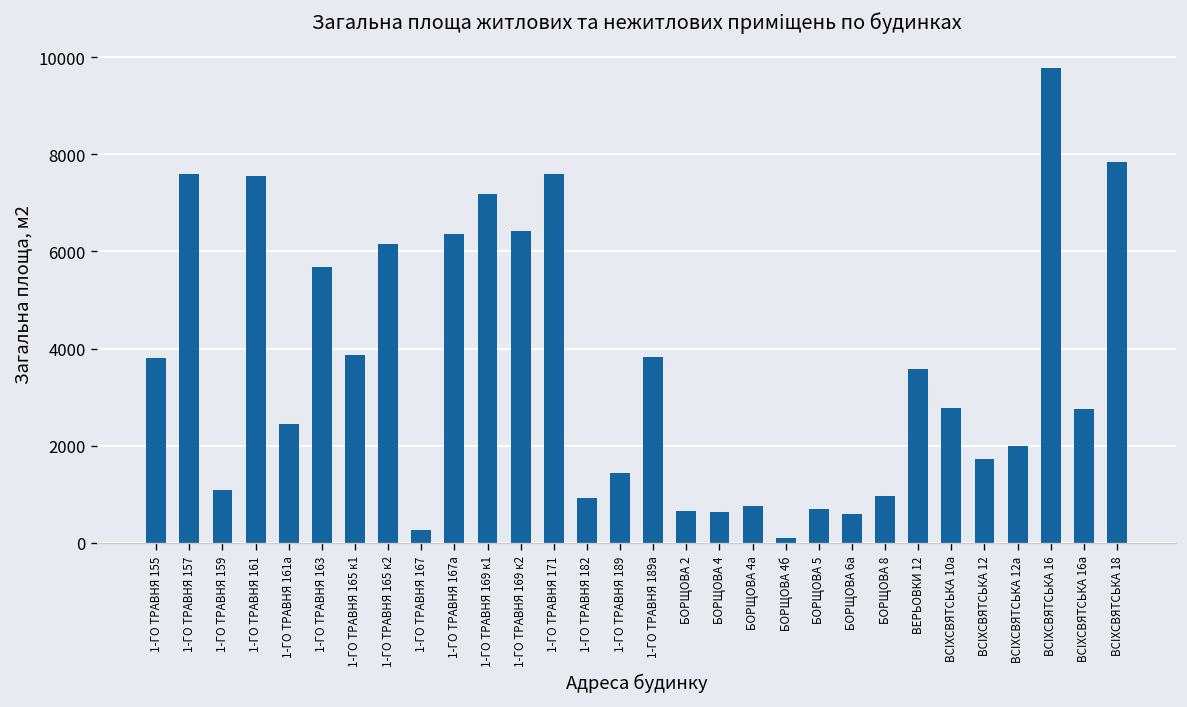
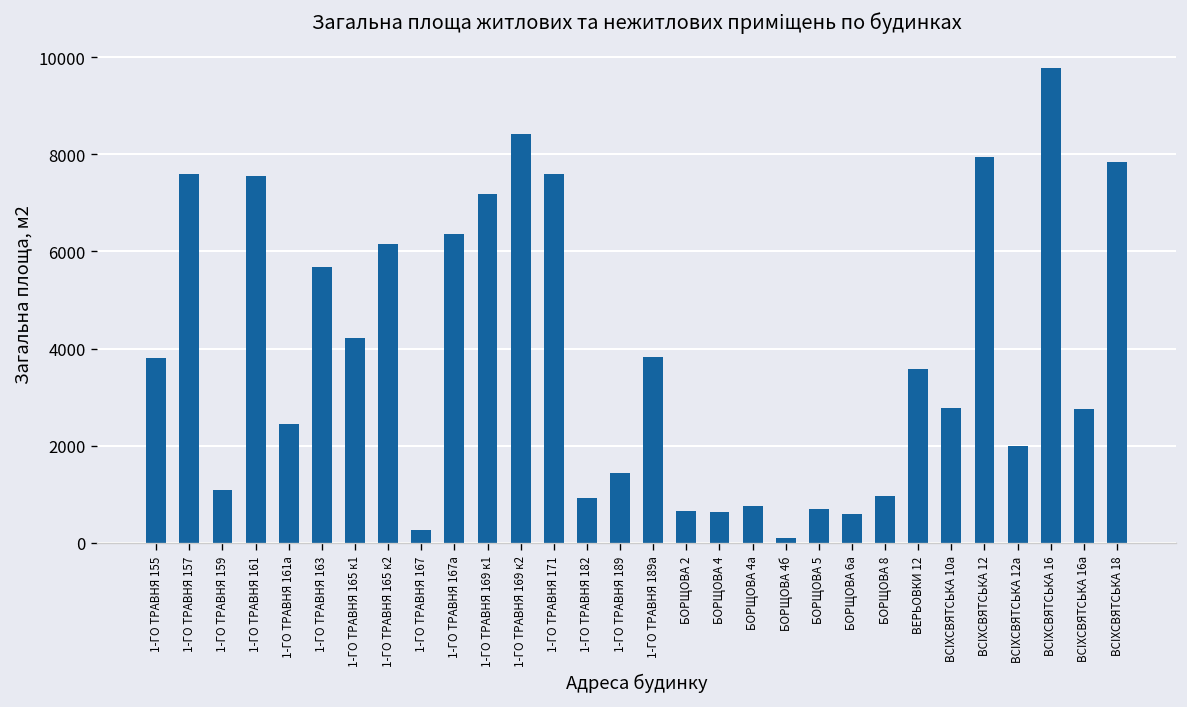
1-ГО ТРАВНЯ 165 к1: 3900 -> 4200
1-ГО ТРАВНЯ 169 к2: 6400 -> 8400
ВСIХСВЯТСЬКА 12: 1700 -> 8000
